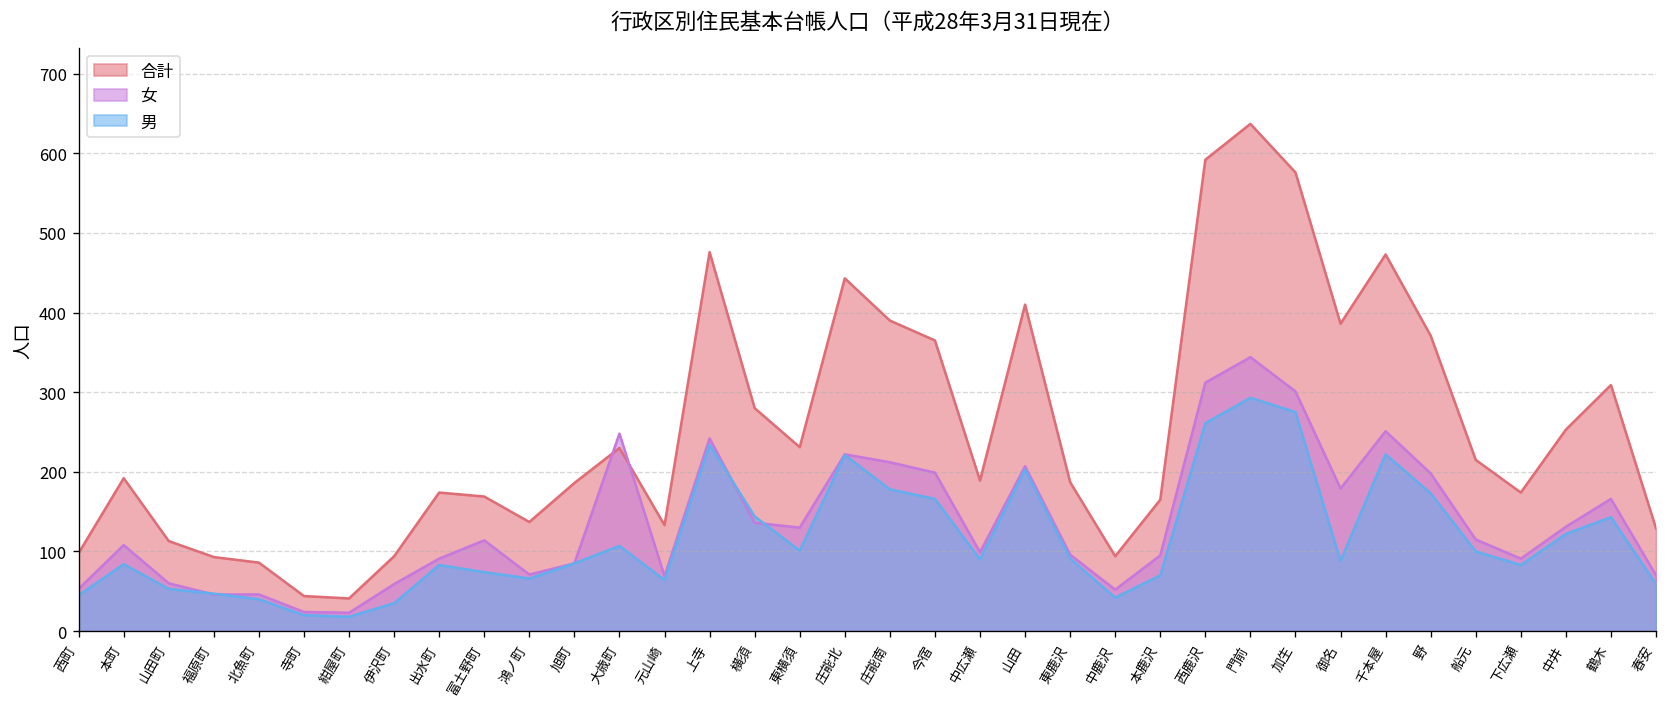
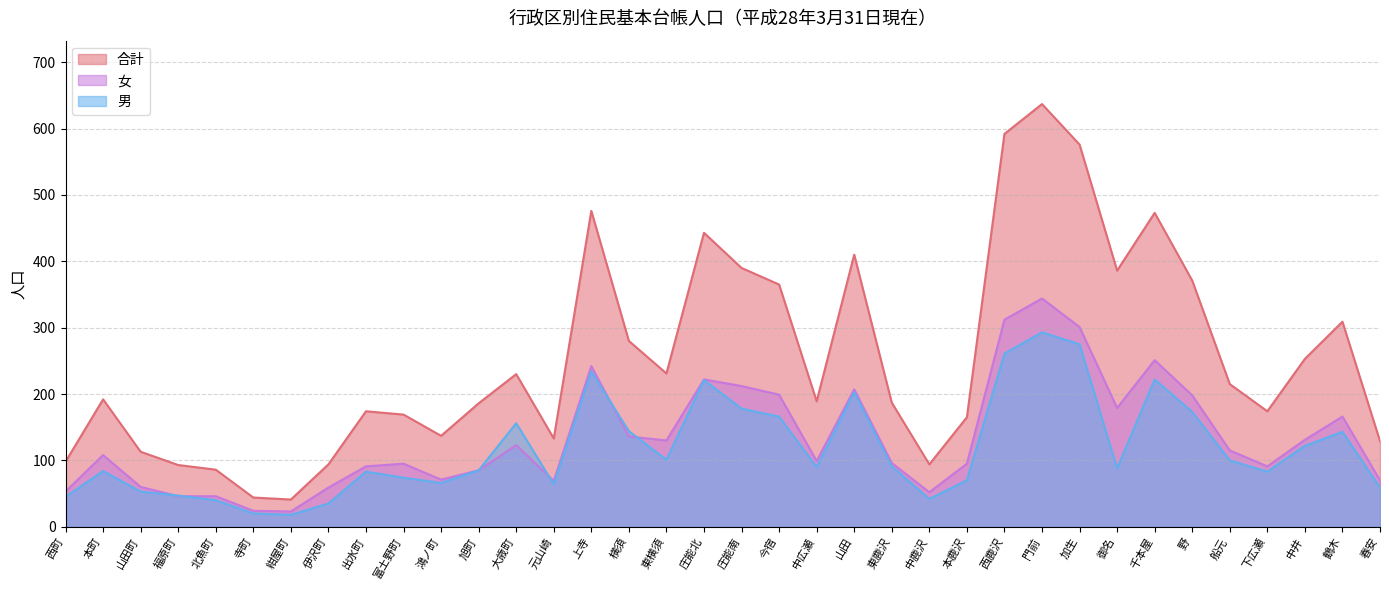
女, 富土野町: 110 -> 100
女, 大歳町: 250 -> 120
男, 大歳町: 110 -> 160
